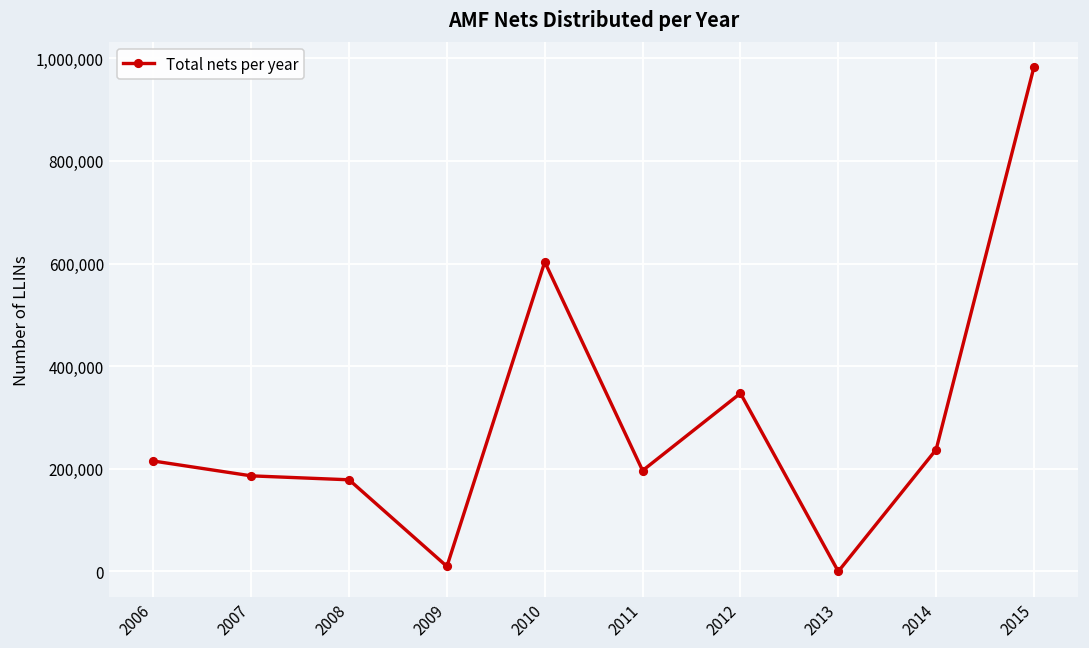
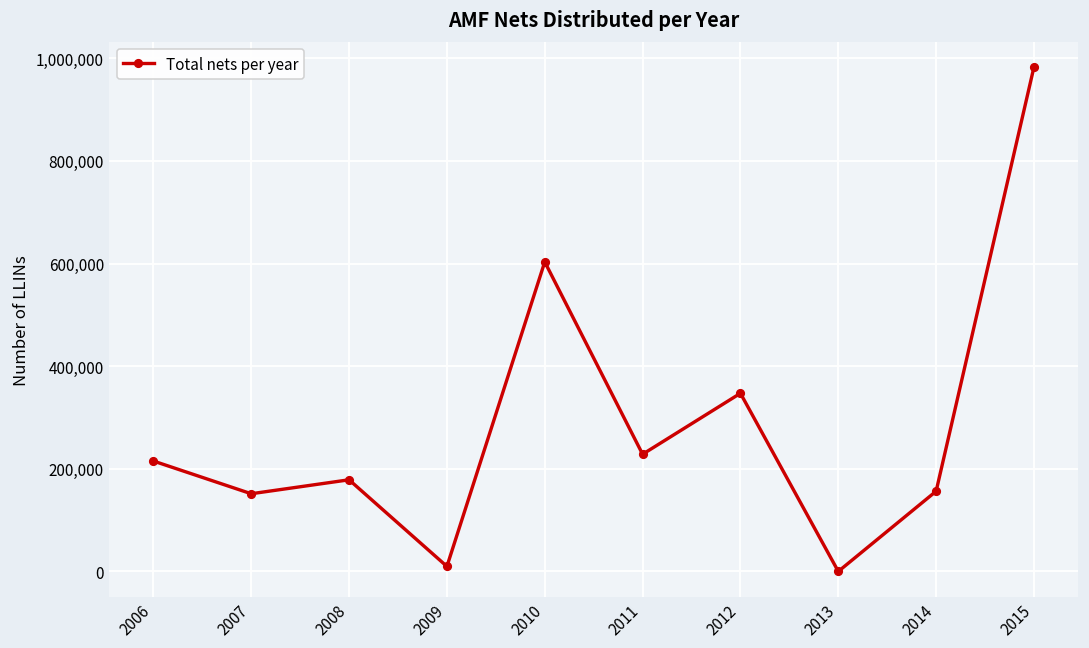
2007: 190,000 -> 150,000
2011: 200,000 -> 230,000
2014: 240,000 -> 160,000
